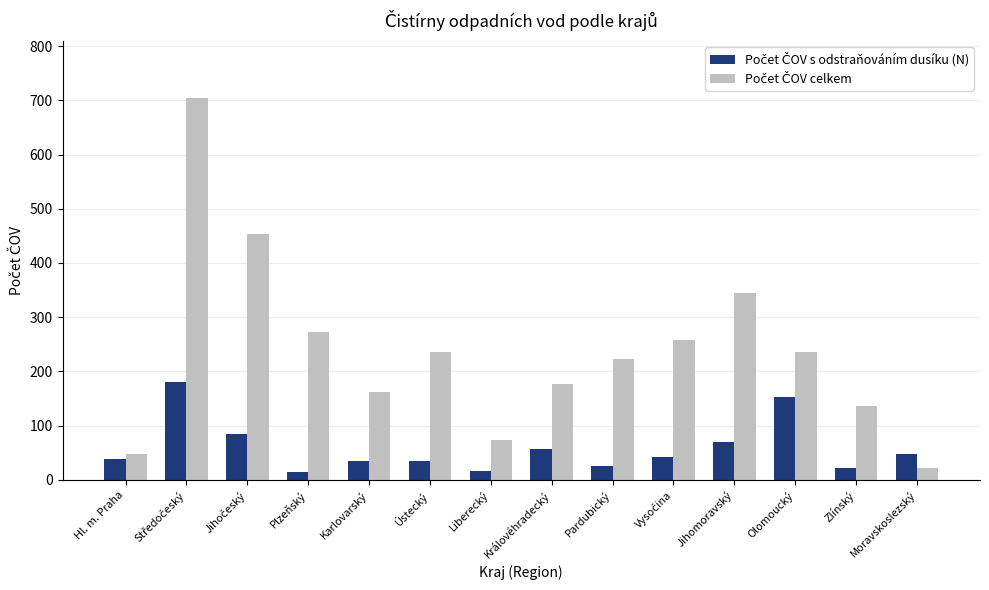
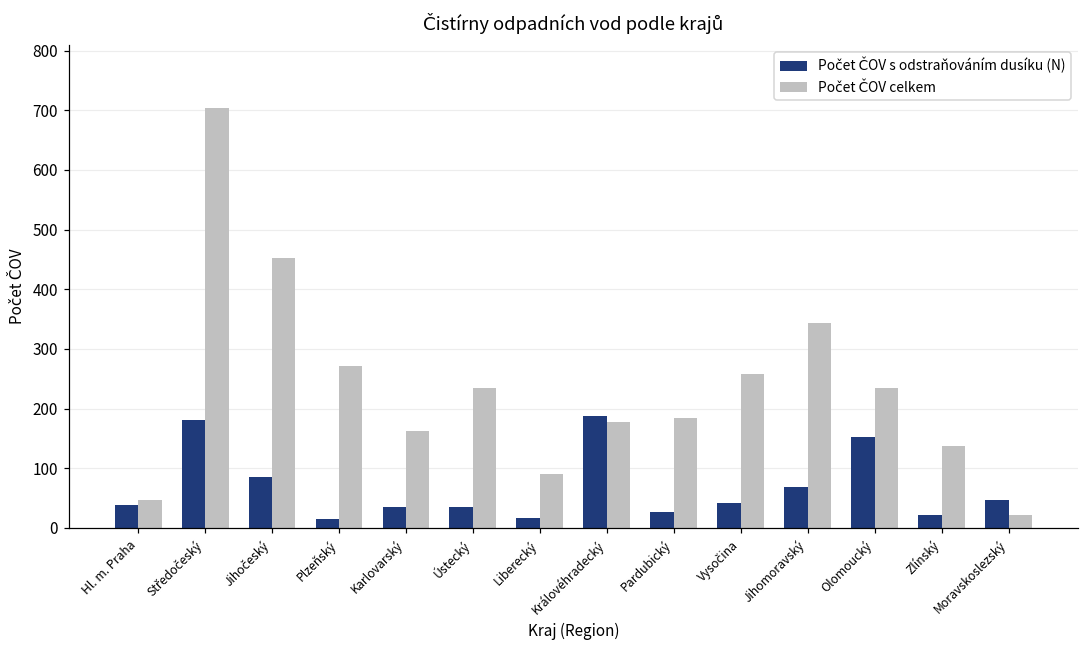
Počet ČOV celkem, Liberecký: 70 -> 90
Počet ČOV s odstraňováním dusíku (N), Královéhradecký: 60 -> 190
Počet ČOV celkem, Pardubický: 220 -> 180
